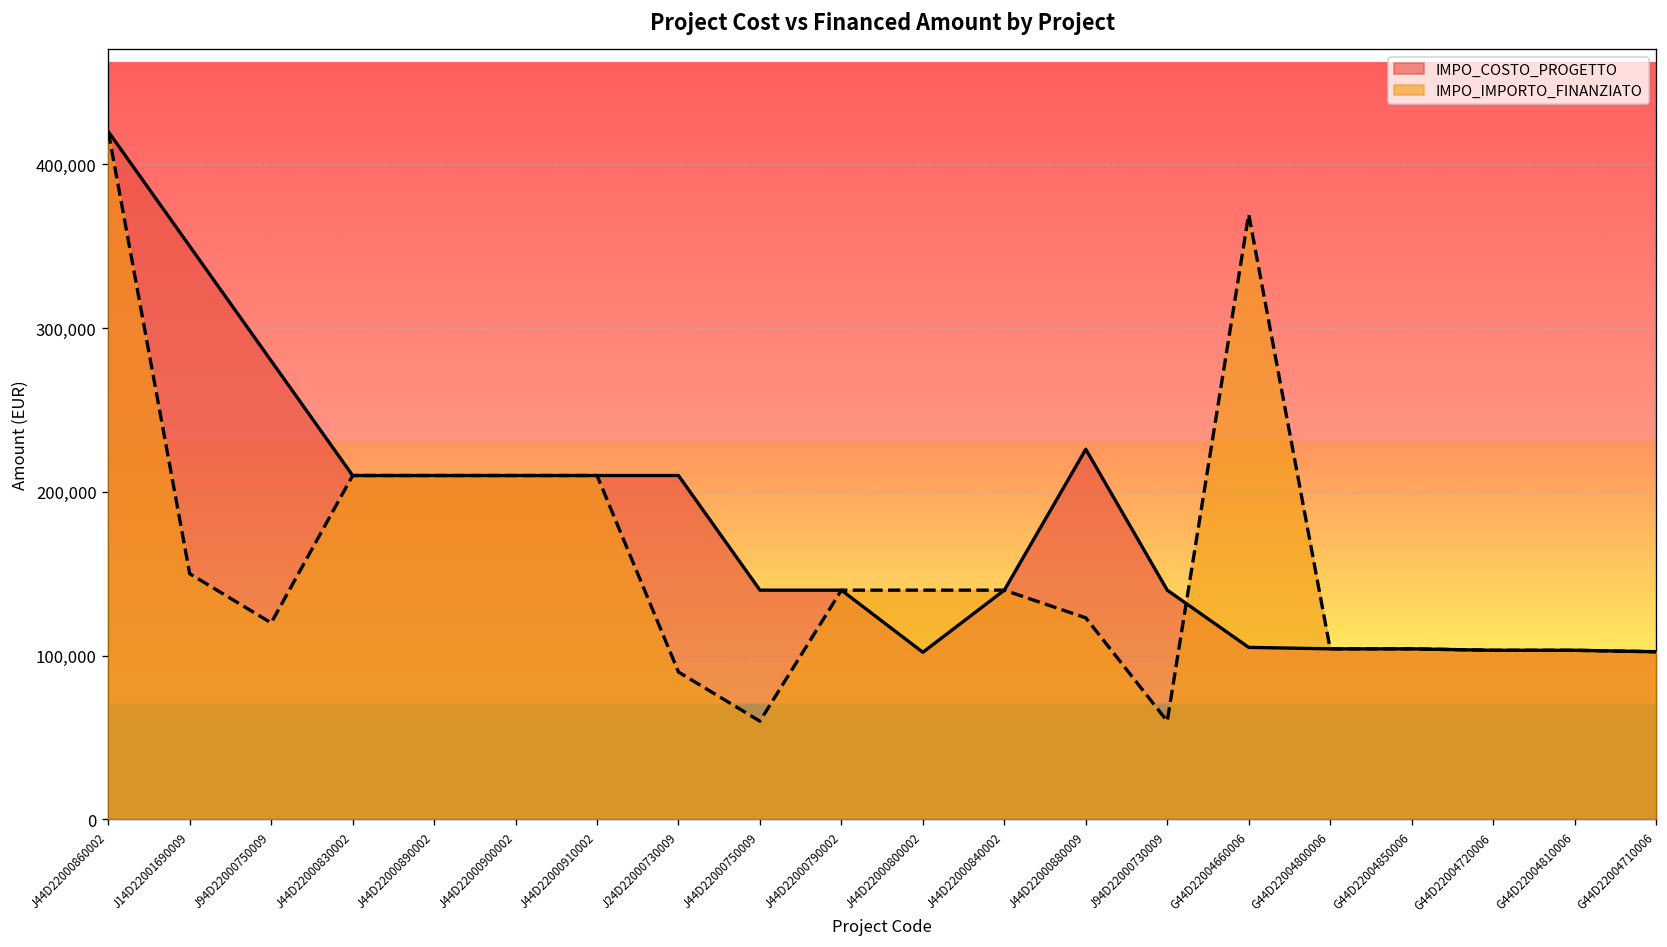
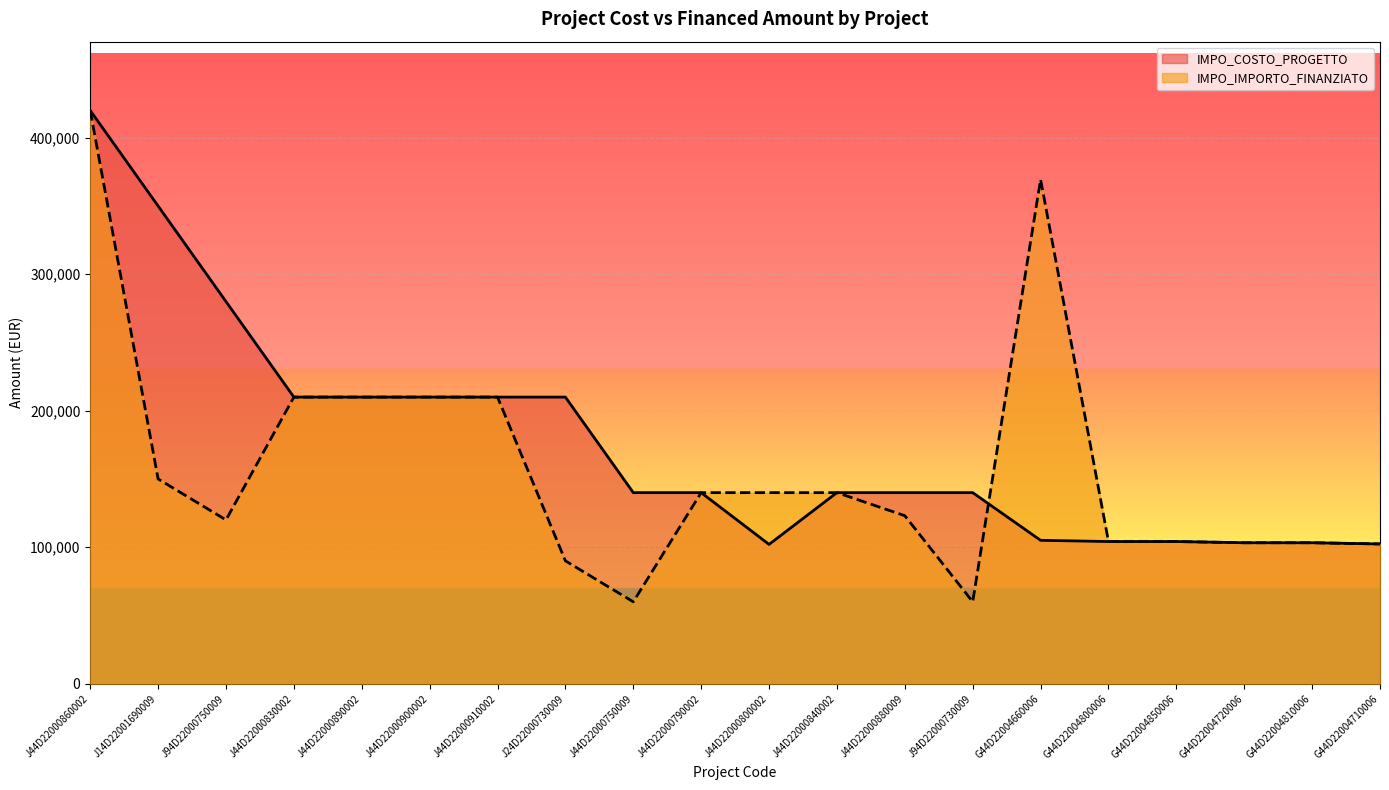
IMPO_COSTO_PROGETTO, J44D22000880009: 226,000 -> 140,000
